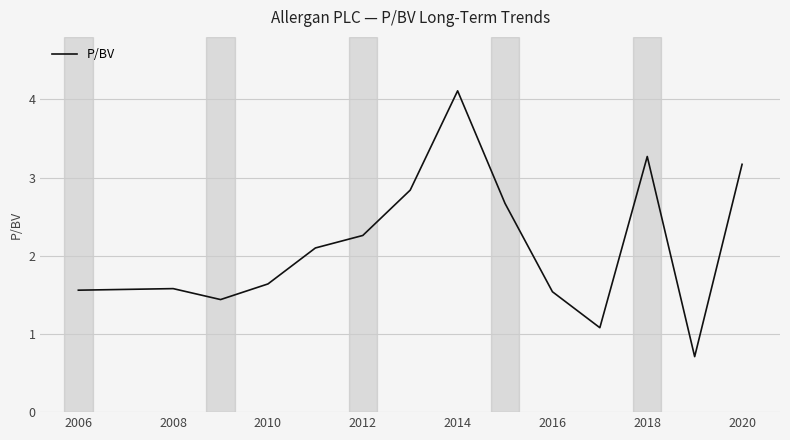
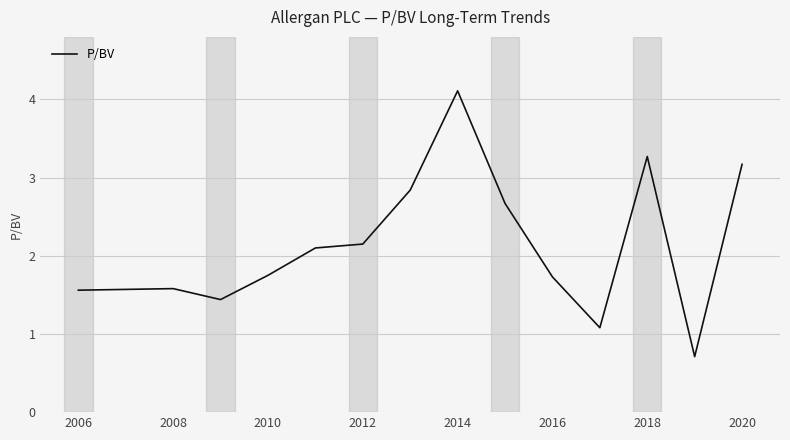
2010: 1.6 -> 1.8
2012: 2.3 -> 2.2
2016: 1.5 -> 1.7
